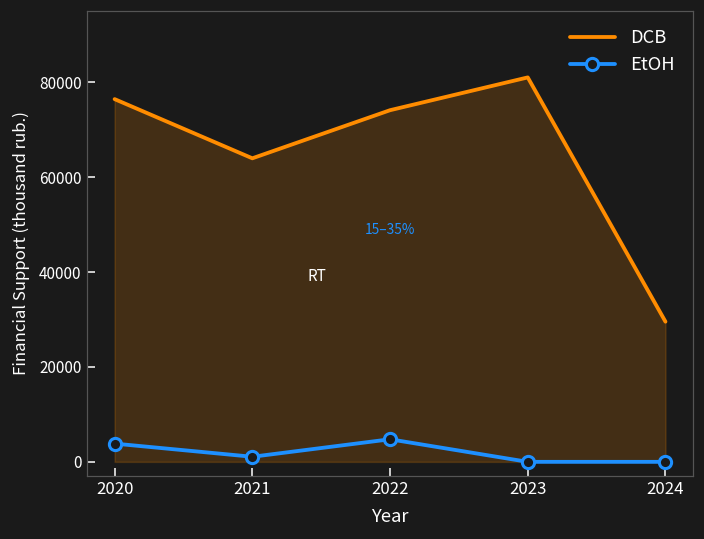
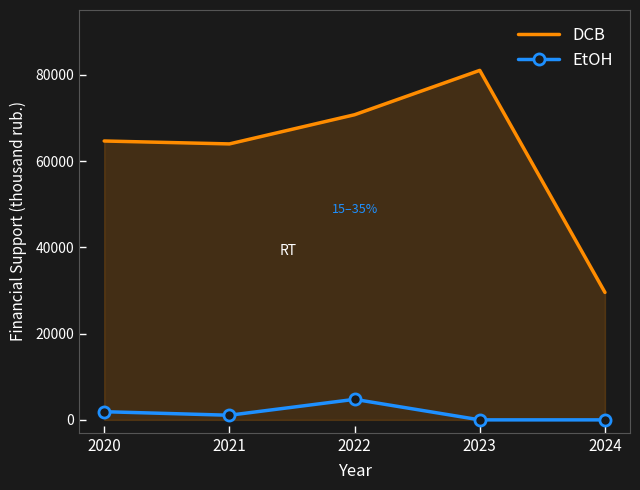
DCB, 2020: 76000 -> 65000
EtOH, 2020: 4000 -> 2000
DCB, 2022: 74000 -> 71000
